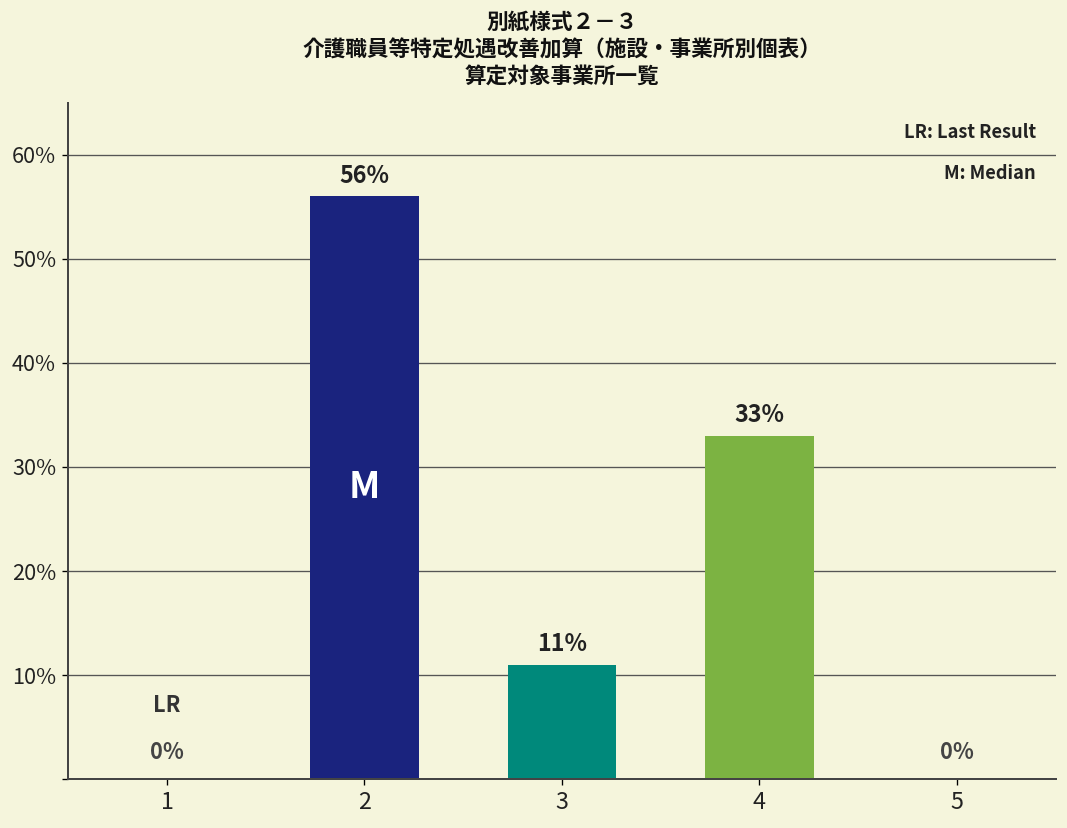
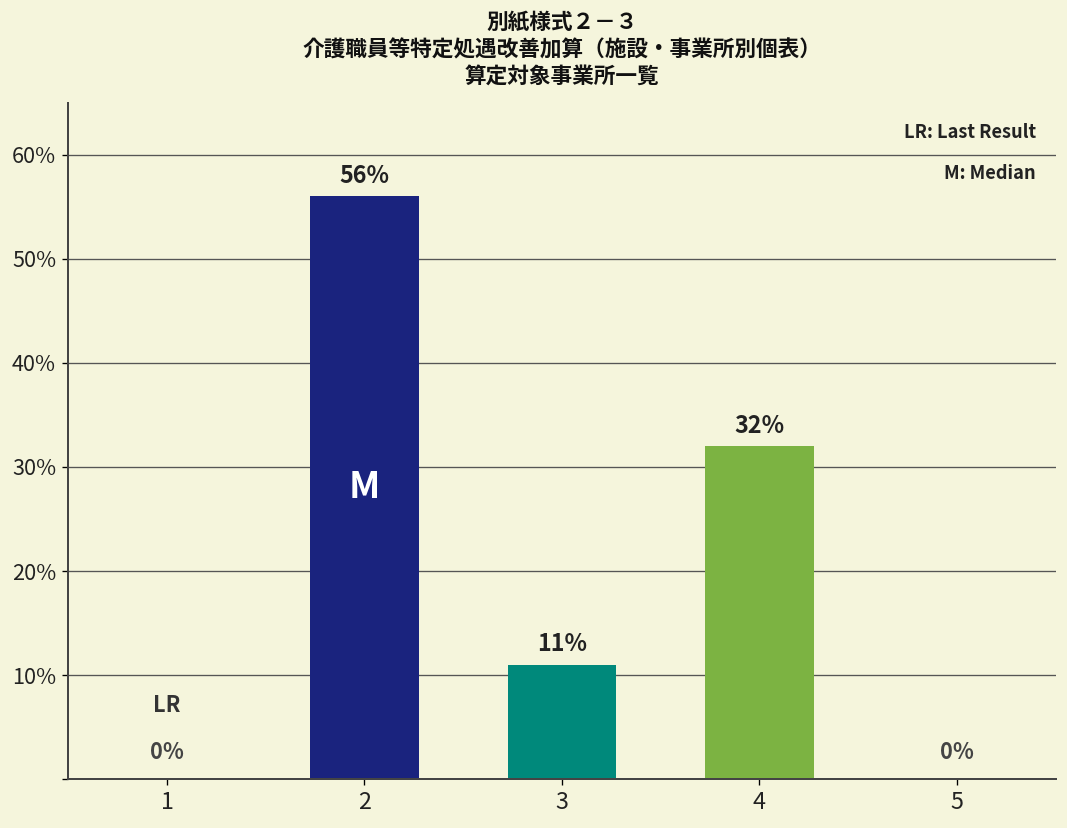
4: 33% -> 32%
